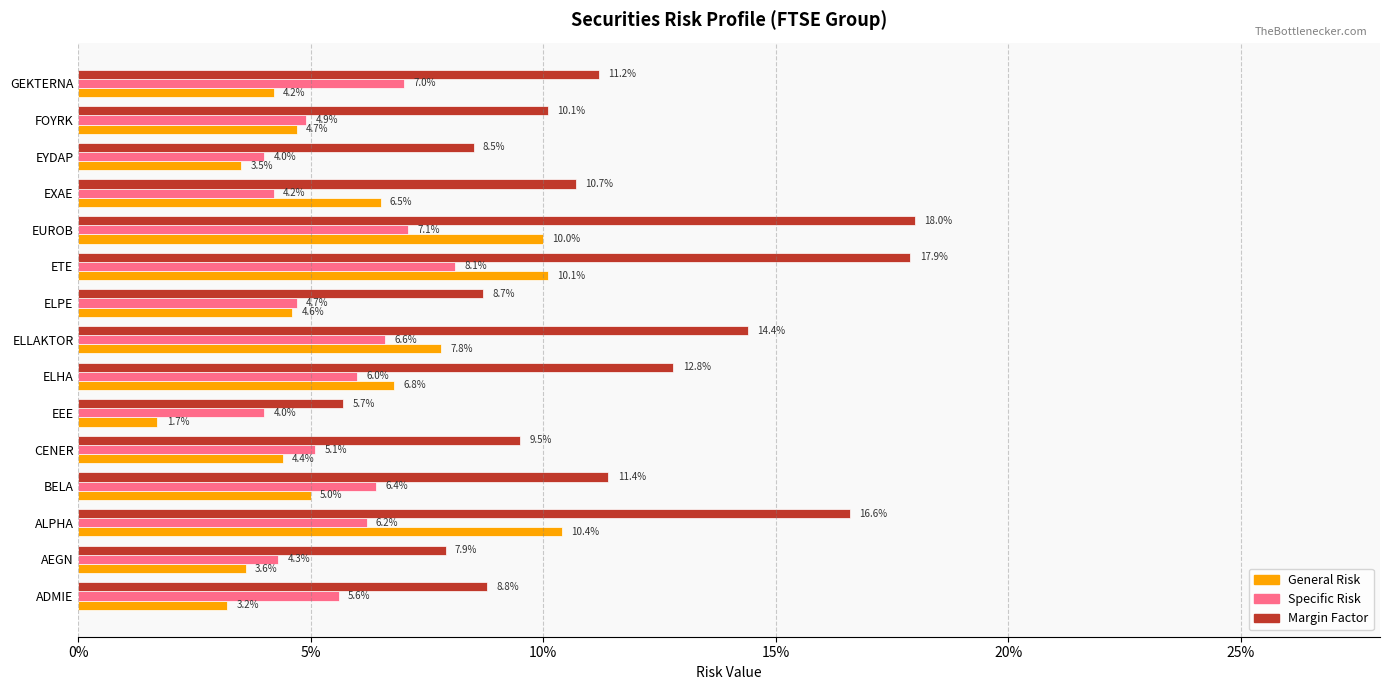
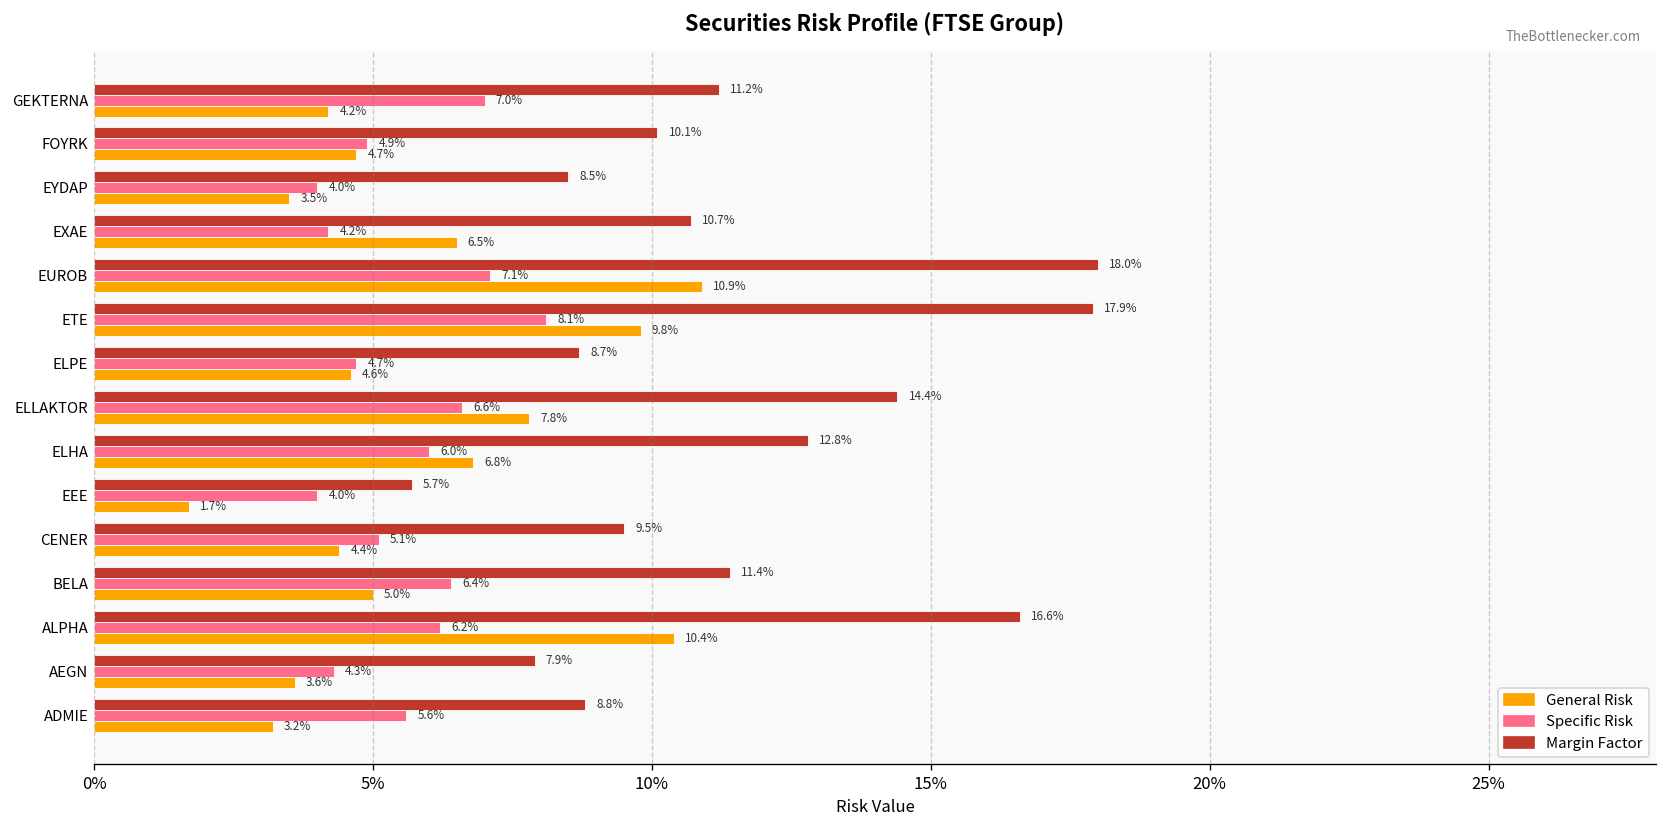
General Risk, EUROB: 10.0% -> 10.9%
General Risk, ETE: 10.1% -> 9.8%
